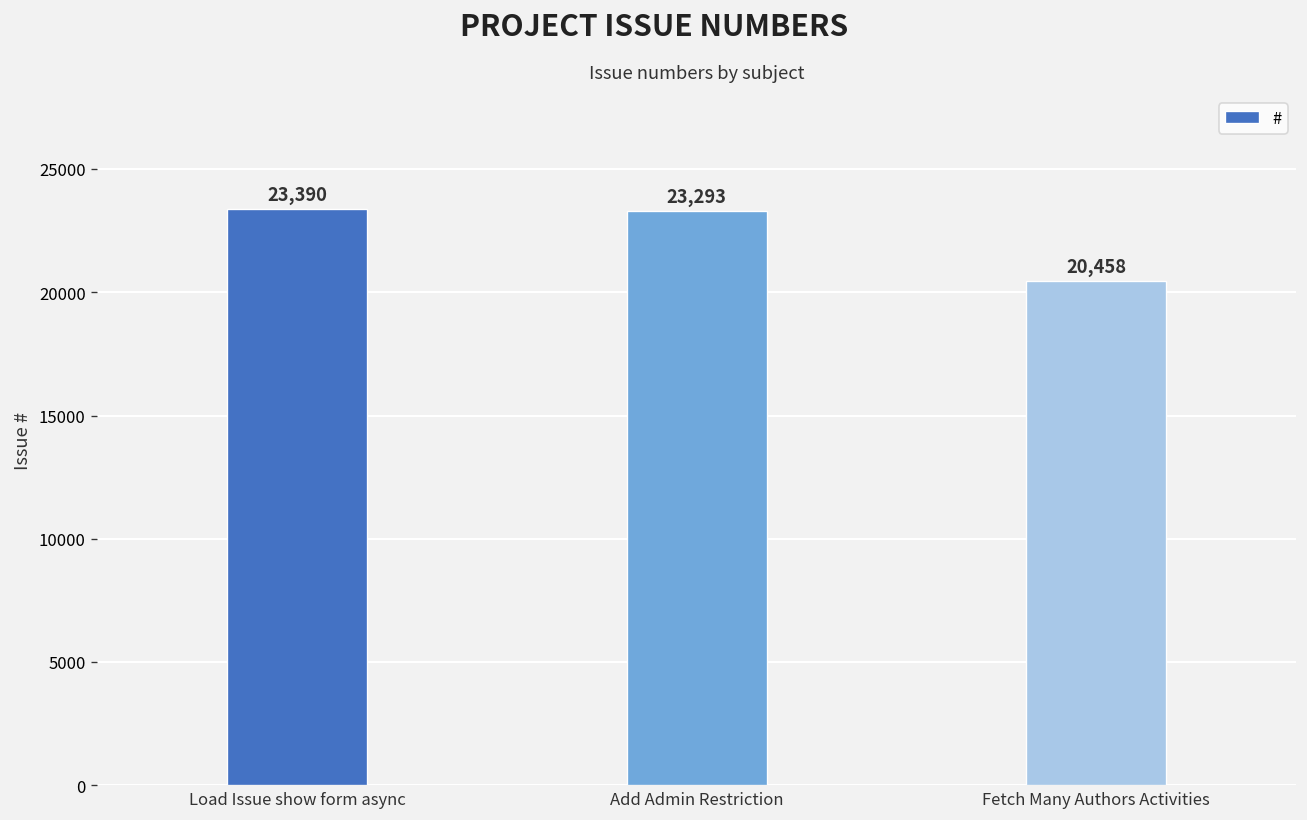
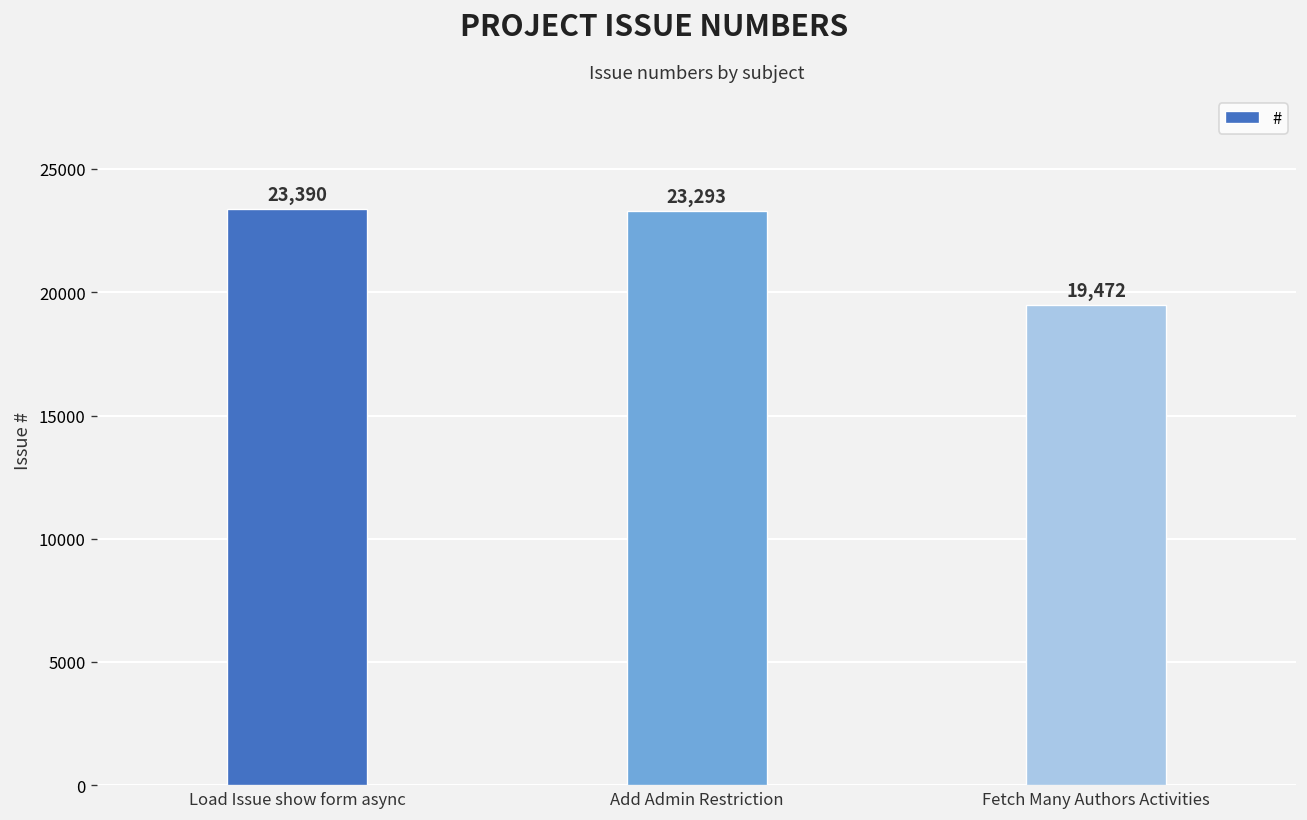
Fetch Many Authors Activities: 20,458 -> 19,472
